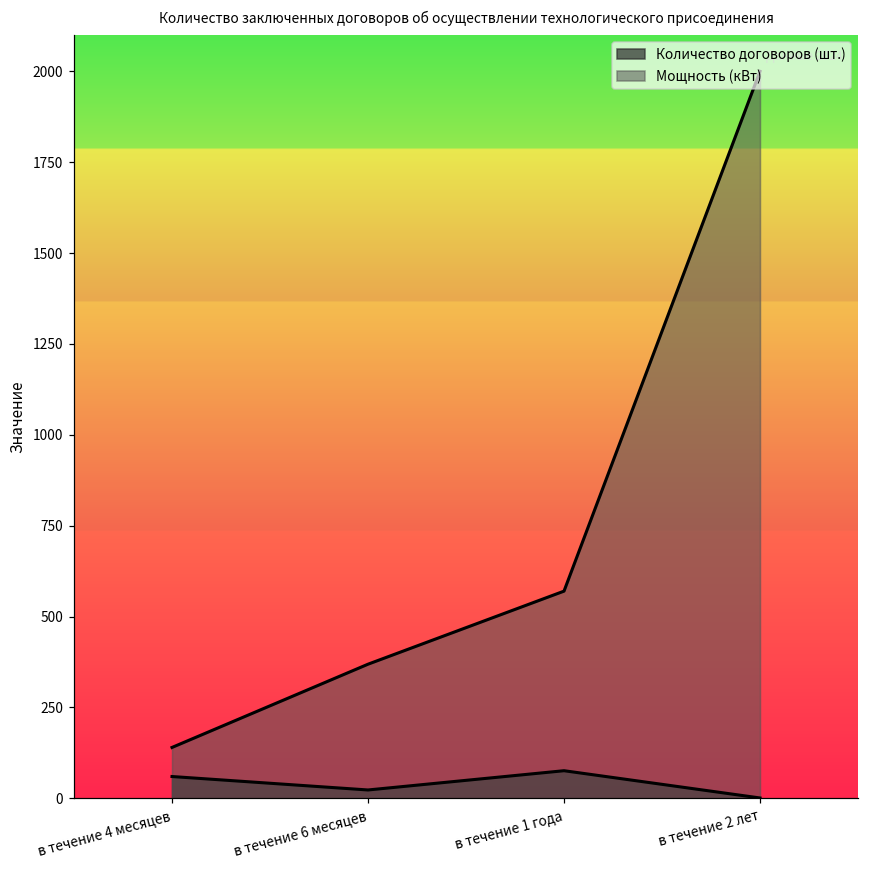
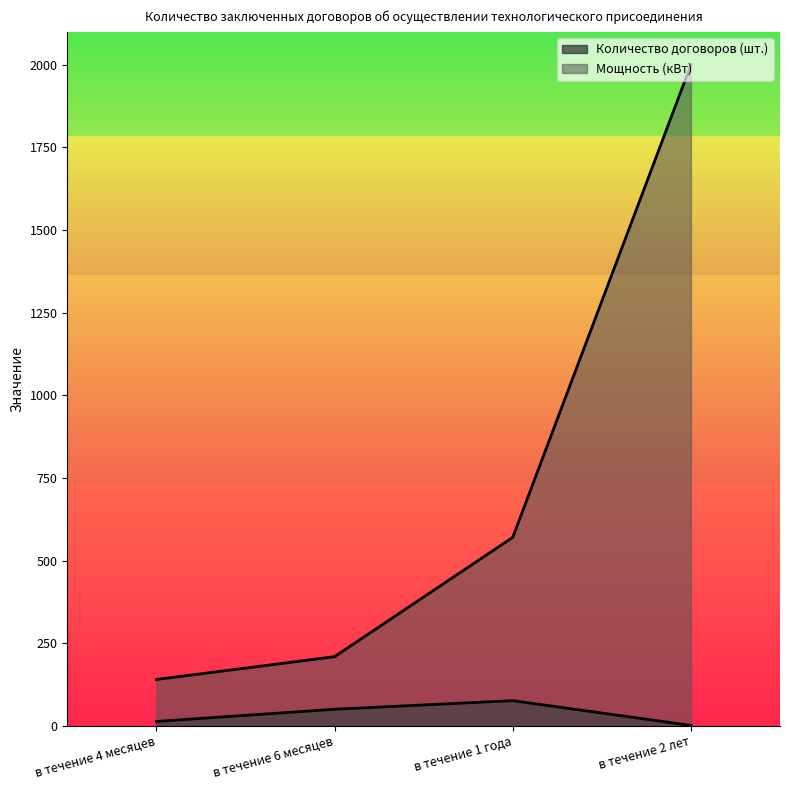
Количество договоров (шт.), в течение 4 месяцев: 60 -> 10
Количество договоров (шт.), в течение 6 месяцев: 20 -> 50
Мощность (кВт), в течение 6 месяцев: 370 -> 210
